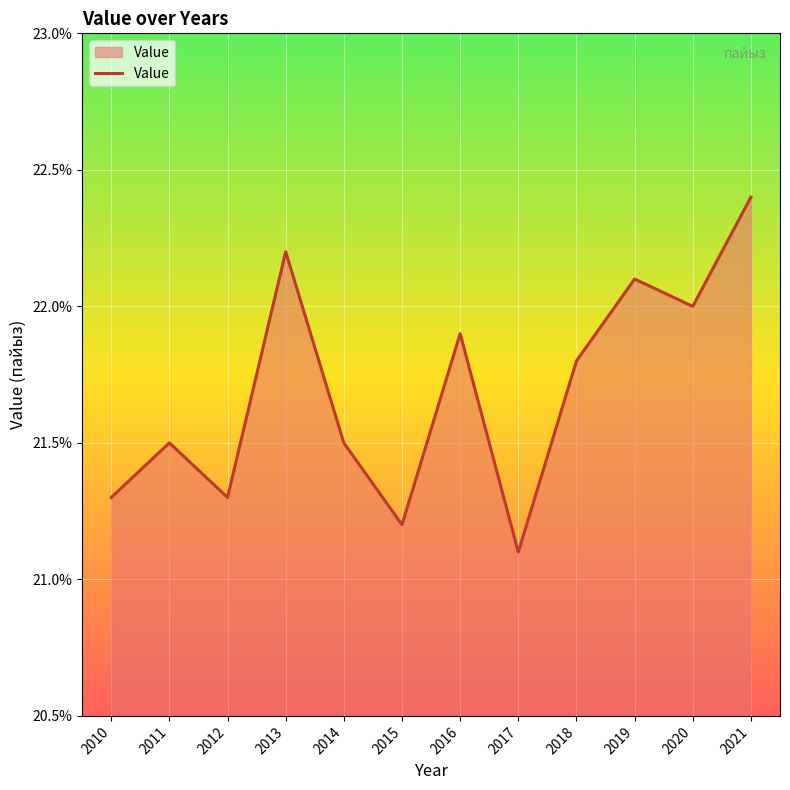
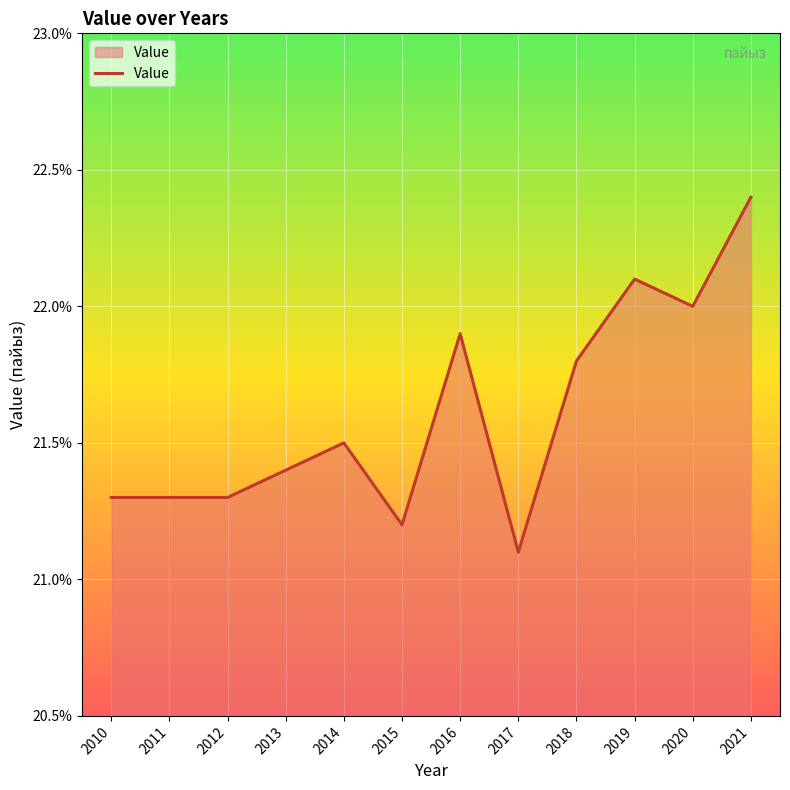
2011: 21.5% -> 21.3%
2013: 22.2% -> 21.4%
